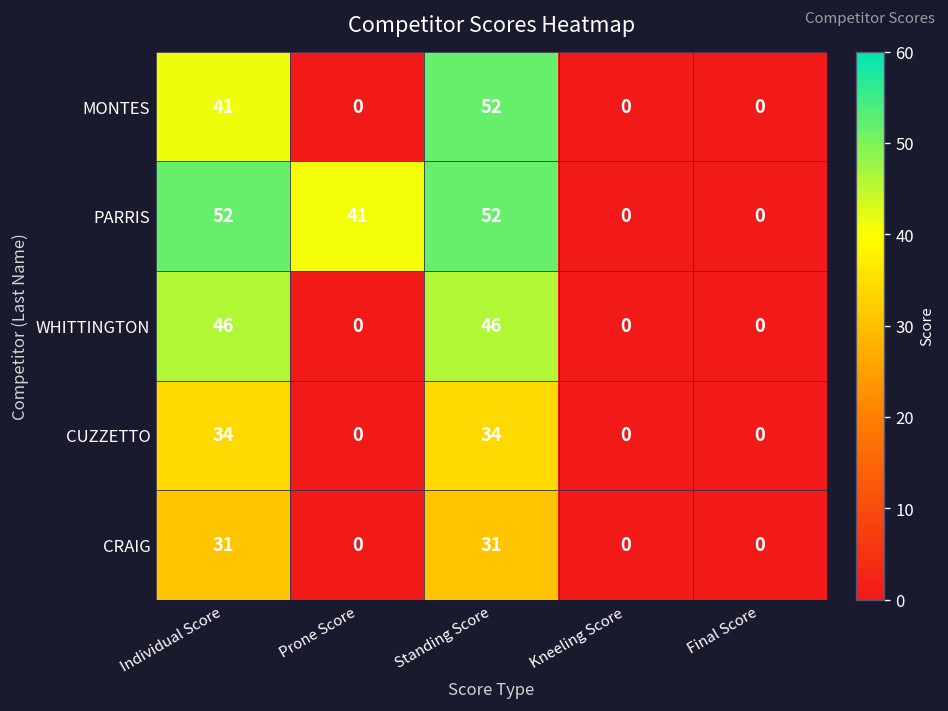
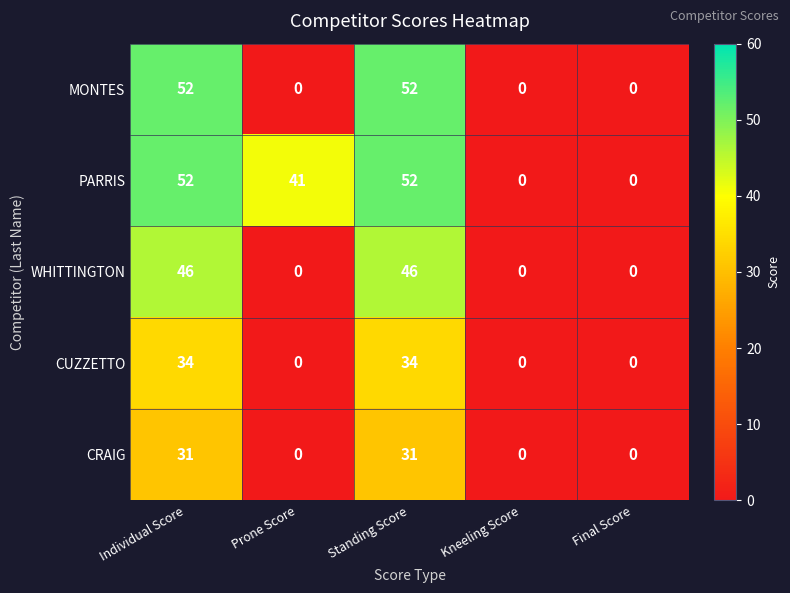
MONTES, Individual Score: 41 -> 52
